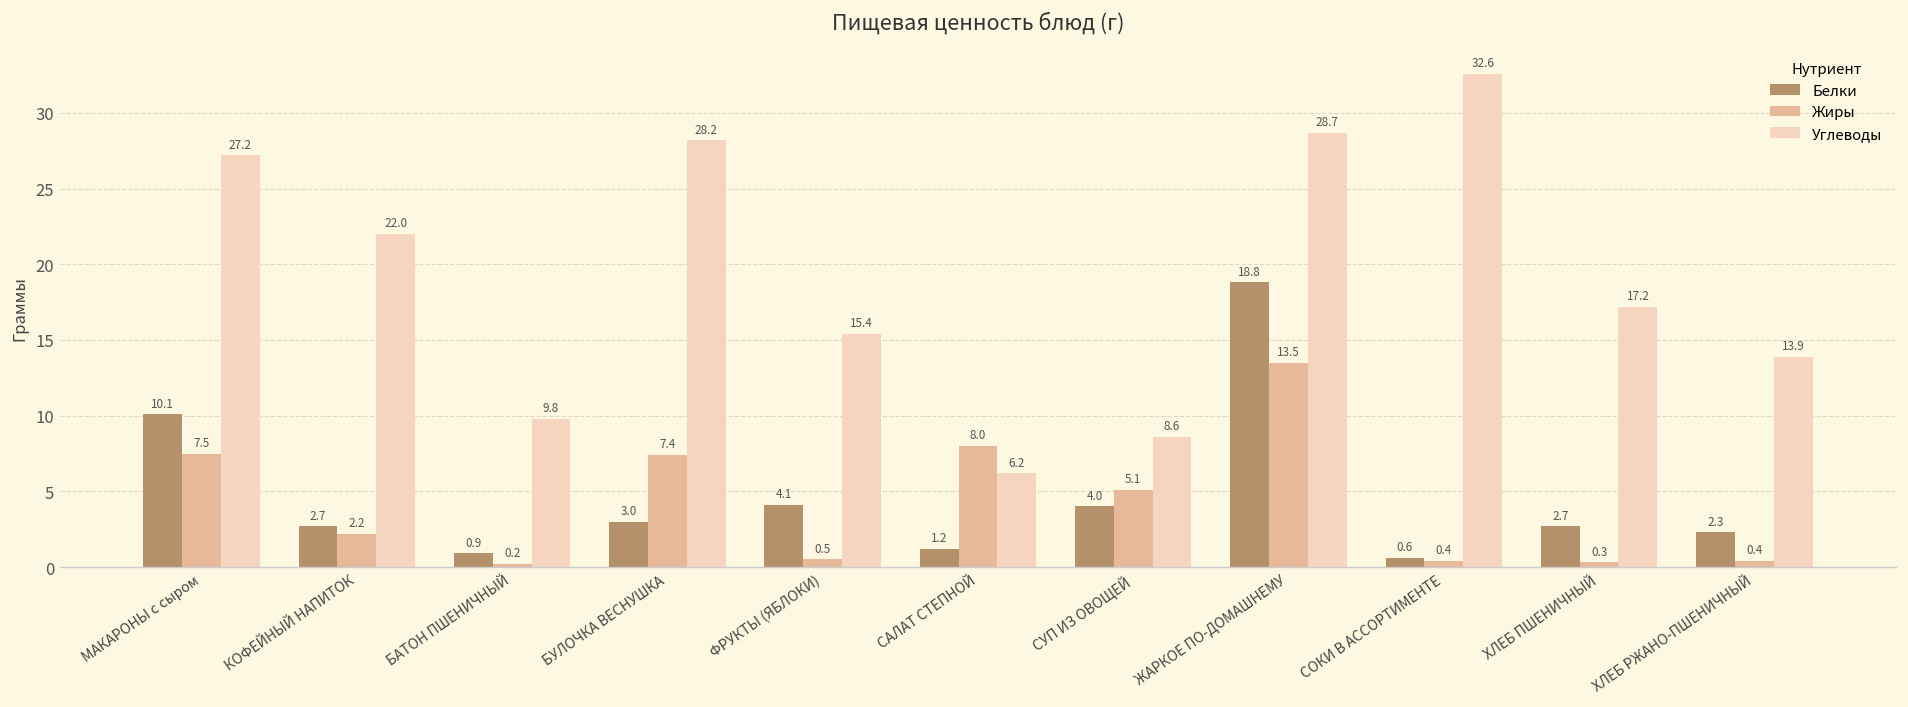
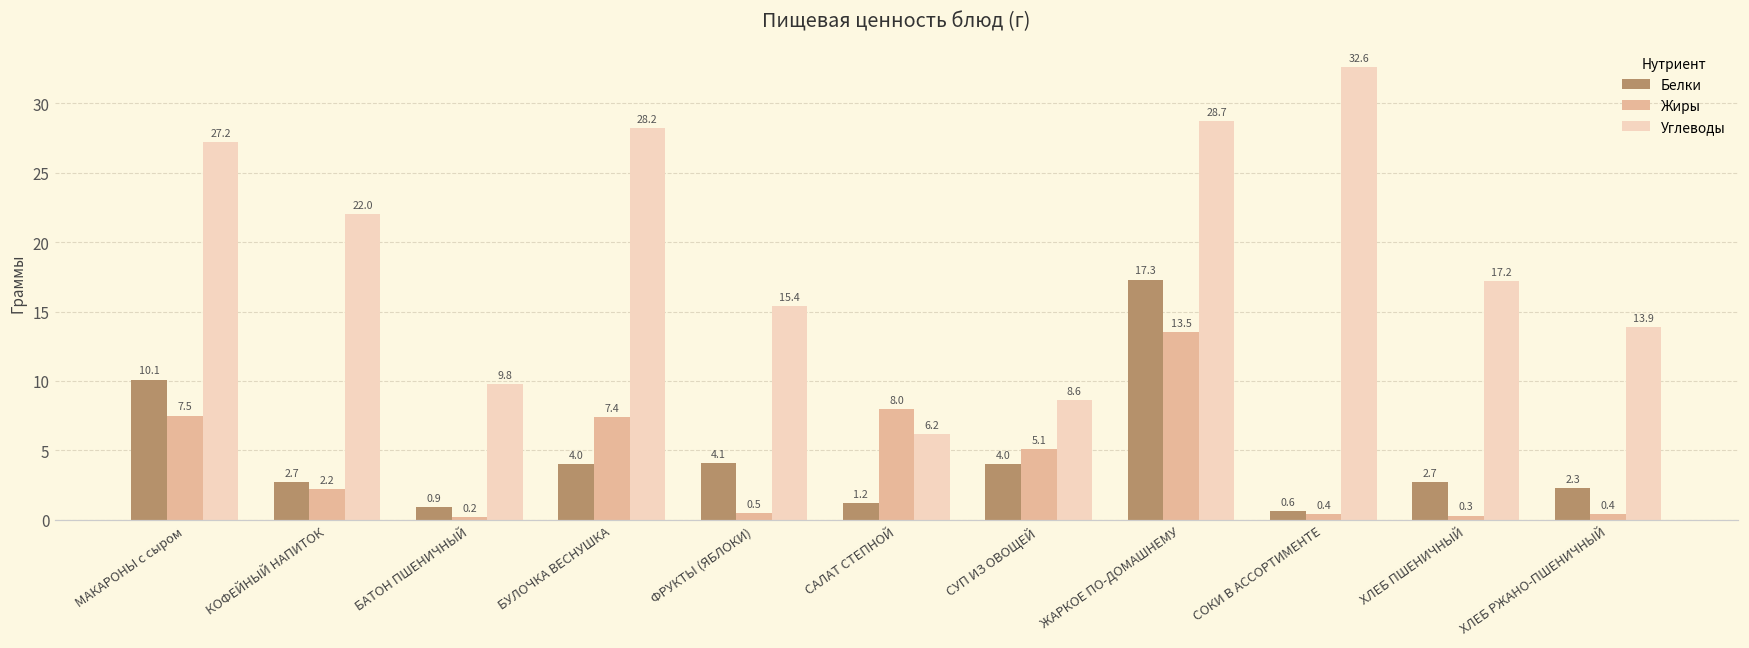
Белки, БУЛОЧКА ВЕСНУШКА: 3.0 -> 4.0
Белки, ЖАРКОЕ ПО-ДОМАШНЕМУ: 18.8 -> 17.3
